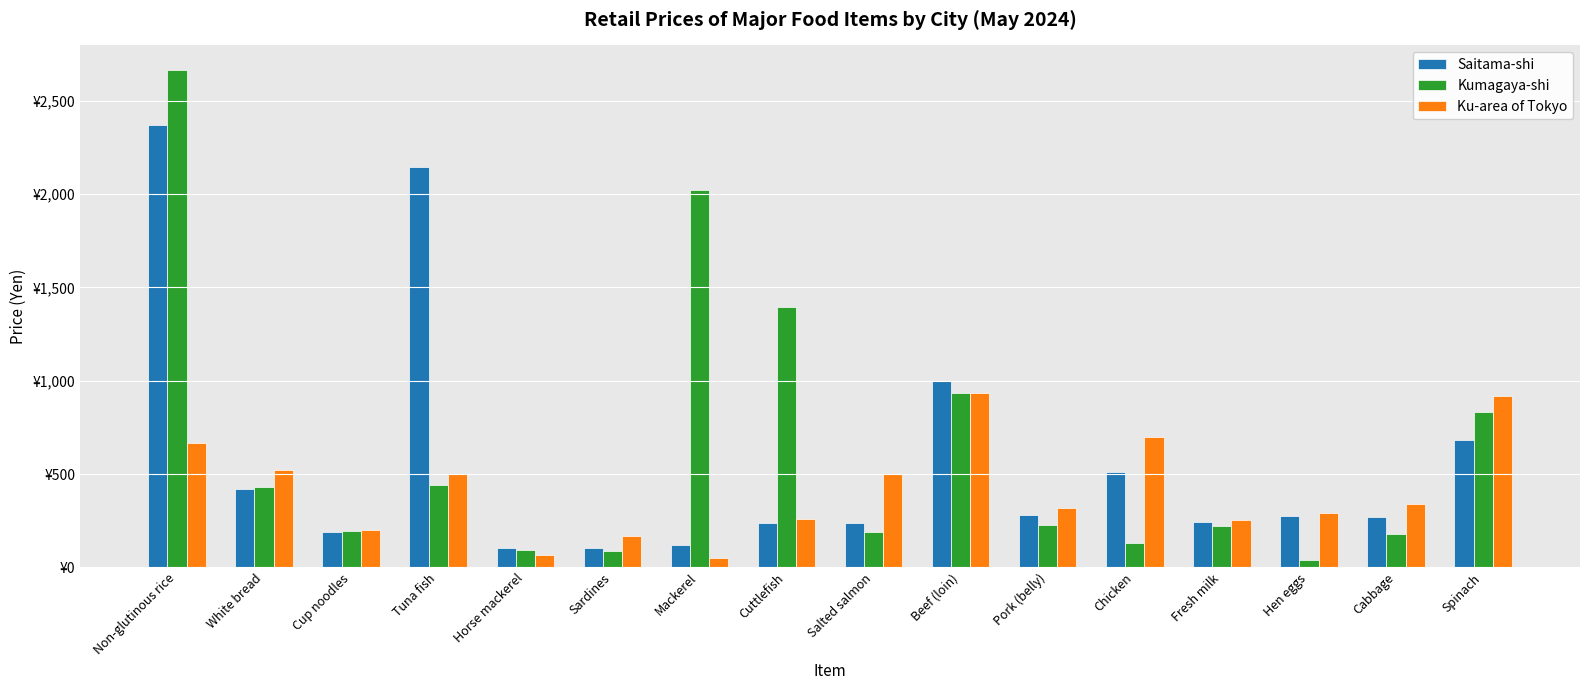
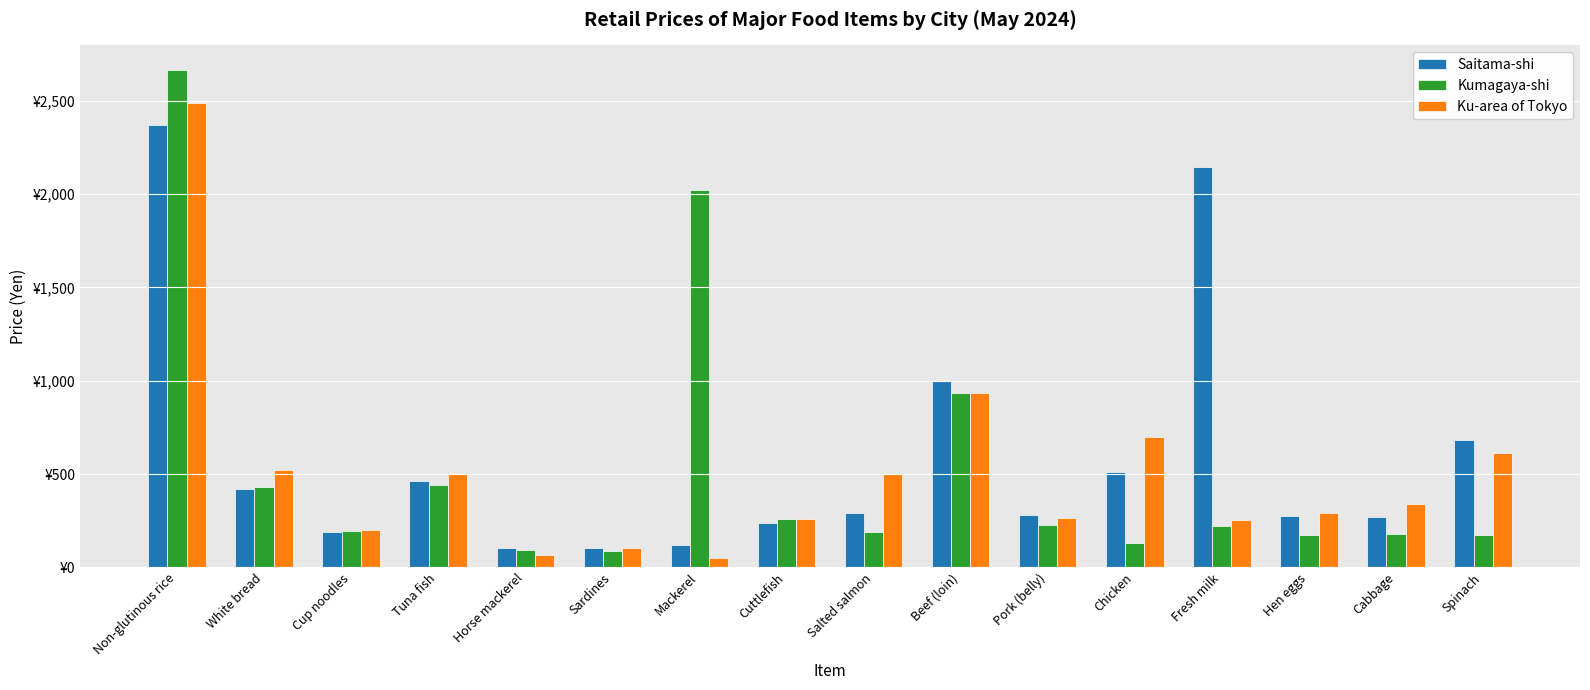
Ku-area of Tokyo, Non-glutinous rice: ¥670 -> ¥2,490
Saitama-shi, Tuna fish: ¥2,140 -> ¥460
Ku-area of Tokyo, Sardines: ¥170 -> ¥110
Kumagaya-shi, Cuttlefish: ¥1,400 -> ¥260
Saitama-shi, Salted salmon: ¥240 -> ¥290
Ku-area of Tokyo, Pork (belly): ¥320 -> ¥260
Saitama-shi, Fresh milk: ¥240 -> ¥2,150
Kumagaya-shi, Hen eggs: ¥40 -> ¥170
Kumagaya-shi, Spinach: ¥830 -> ¥170
Ku-area of Tokyo, Spinach: ¥920 -> ¥610
